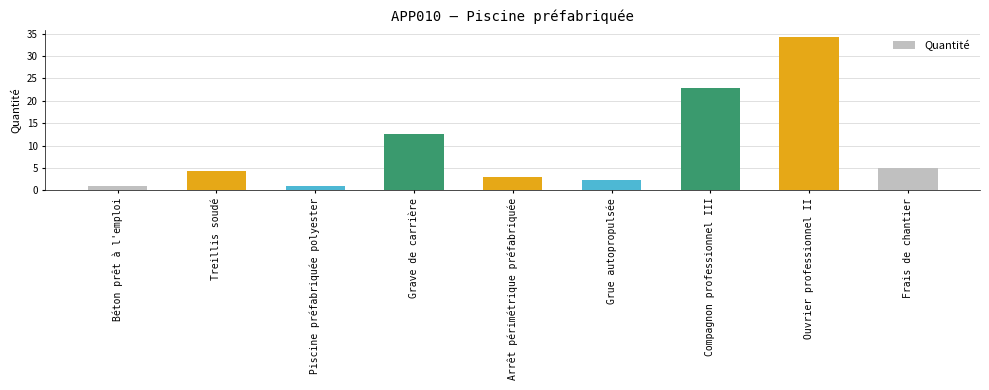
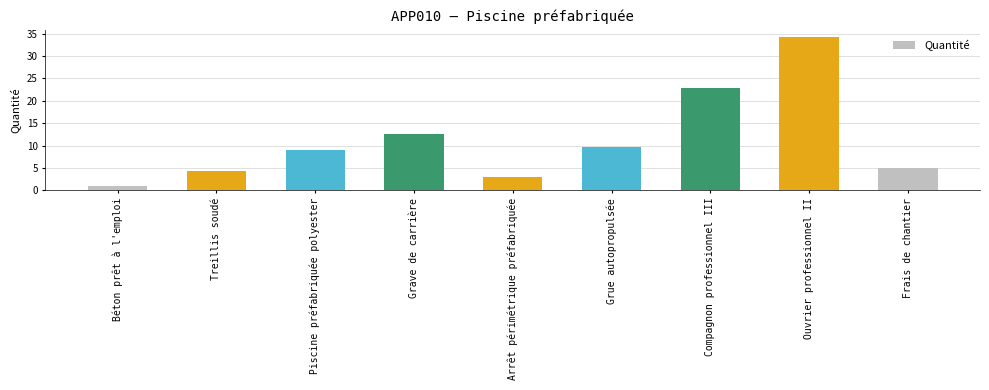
Piscine préfabriquée polyester: 1 -> 9
Grue autopropulsée: 2 -> 10
